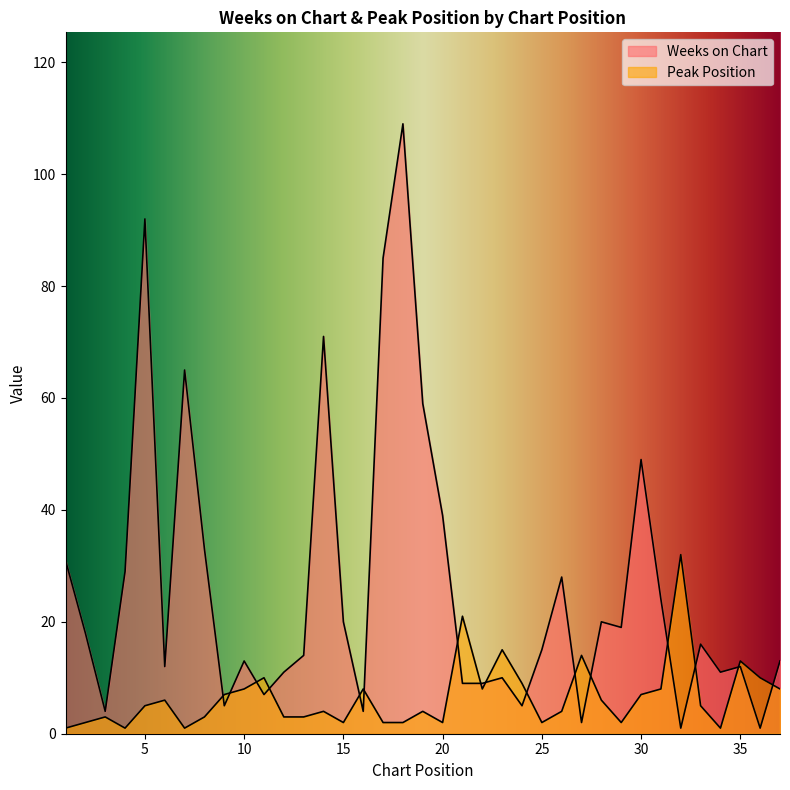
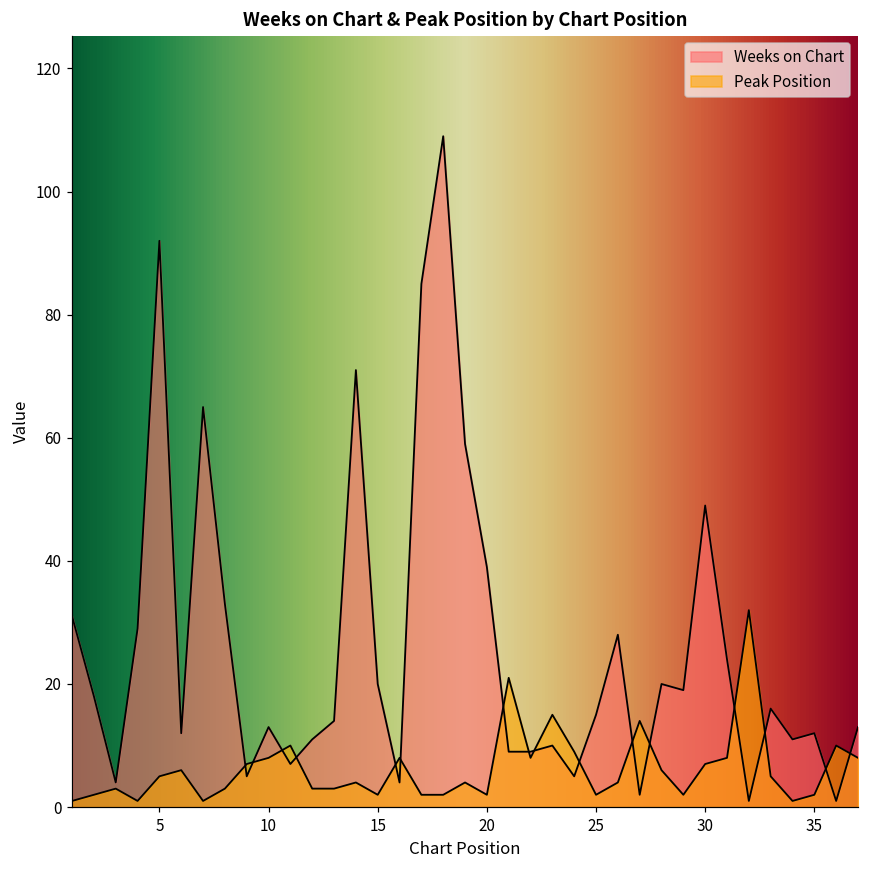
Peak Position, 35: 13 -> 2
